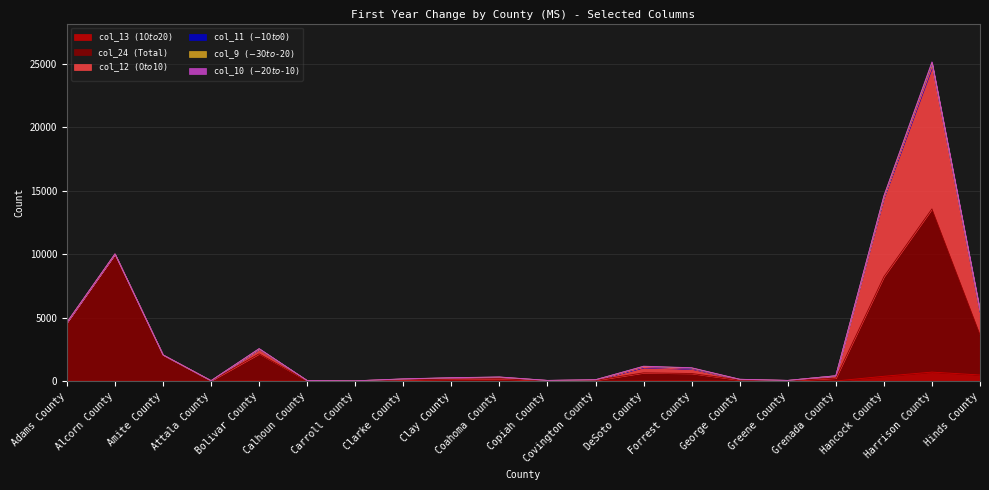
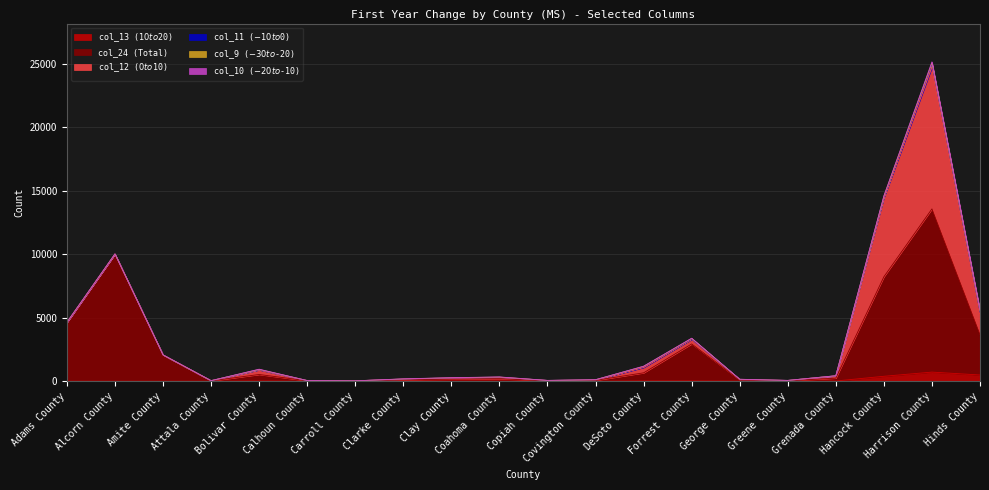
col_24 (Total), Bolivar County: 2100 -> 500
col_24 (Total), Forrest County: 600 -> 2900
